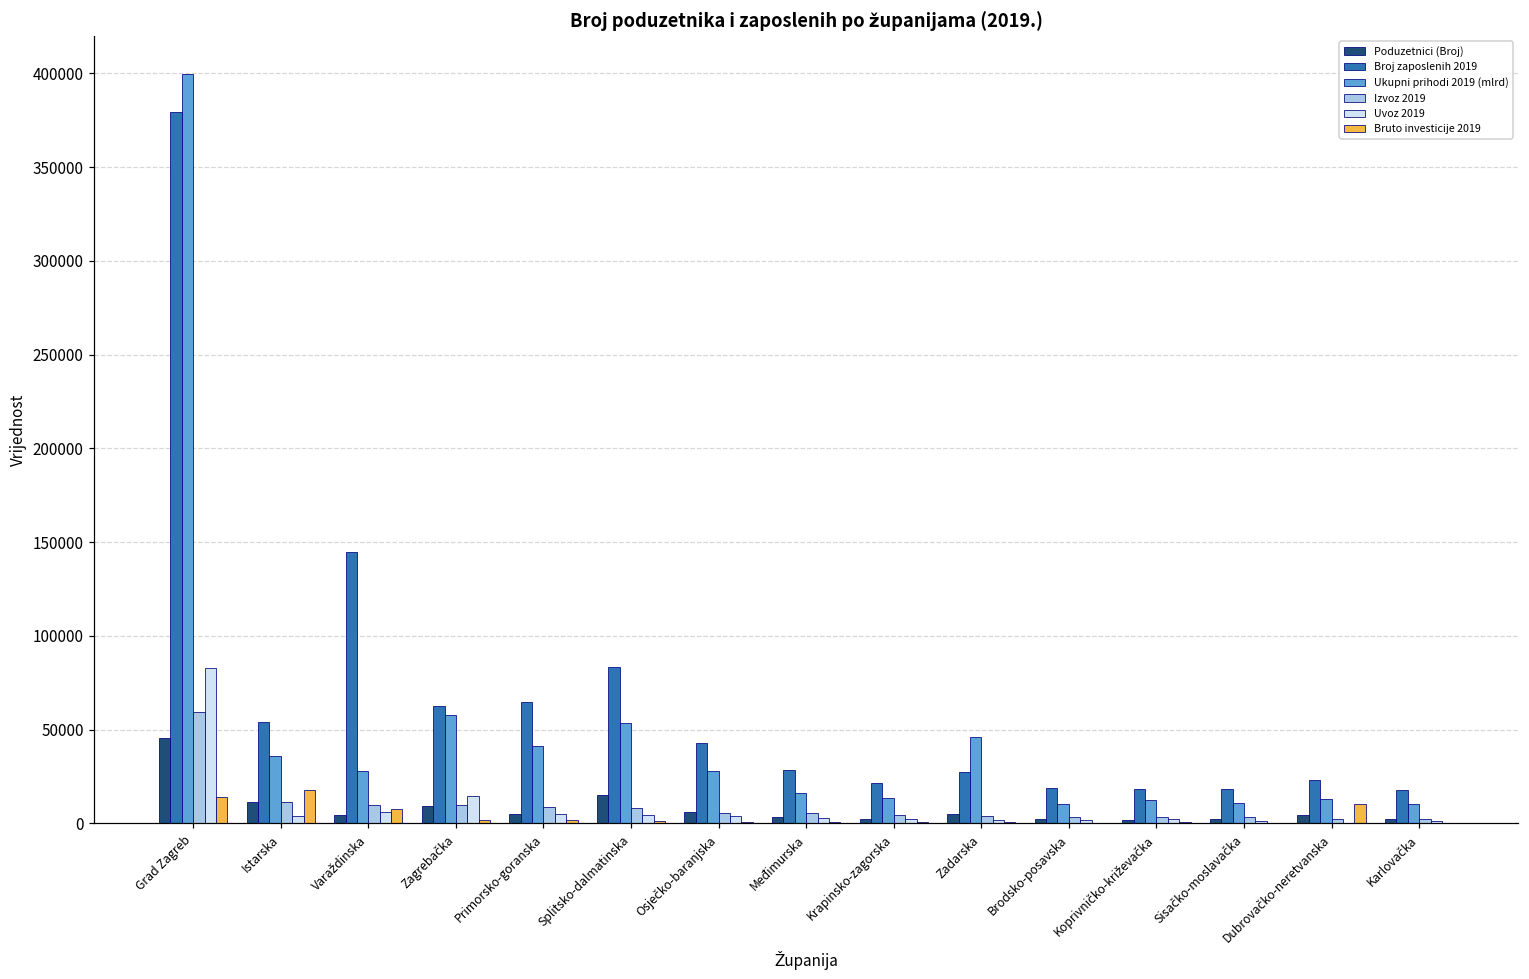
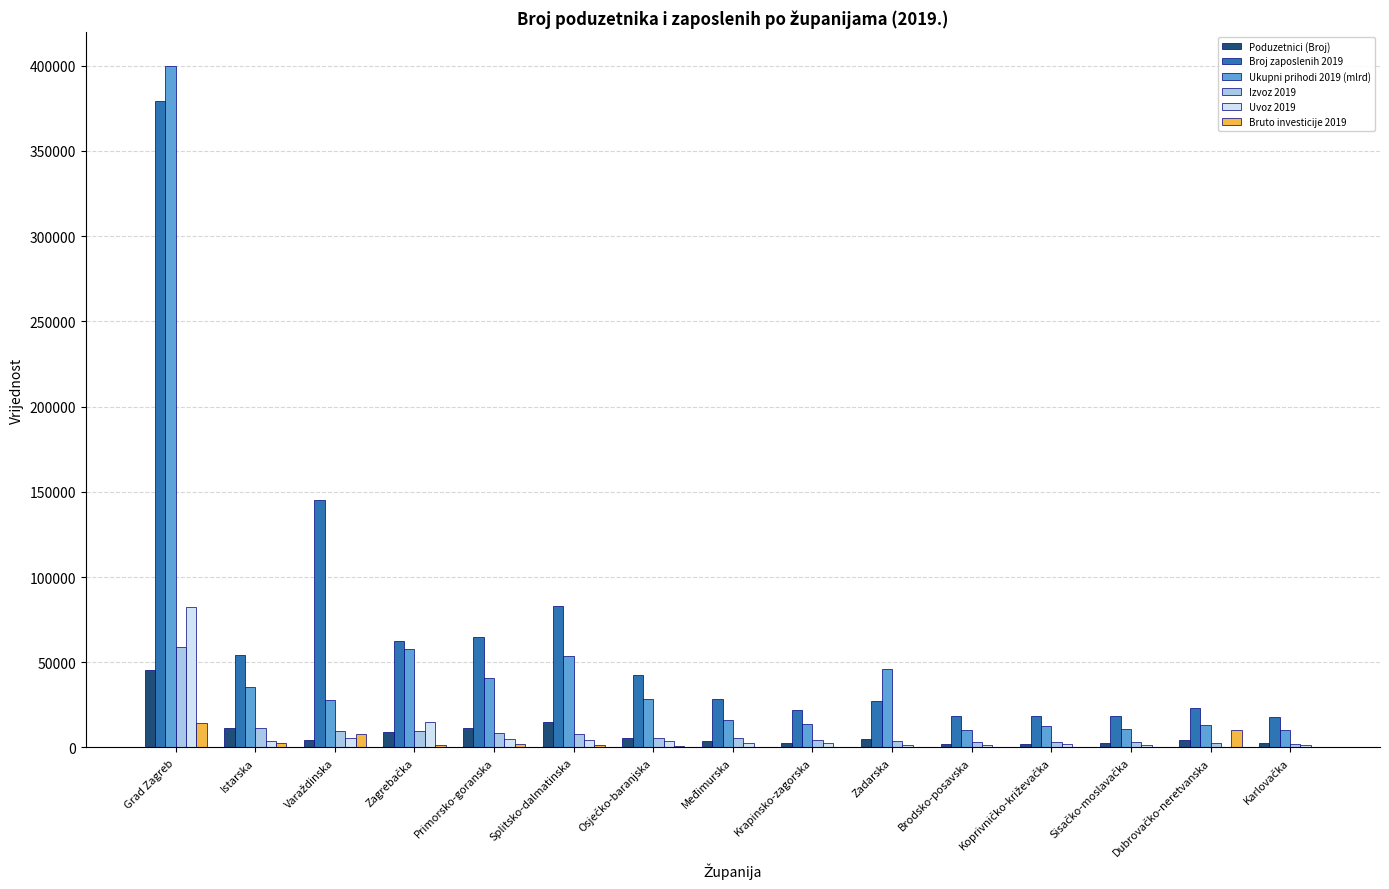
Bruto investicije 2019, Istarska: 18000 -> 3000
Poduzetnici (Broj), Primorsko-goranska: 5000 -> 11000
